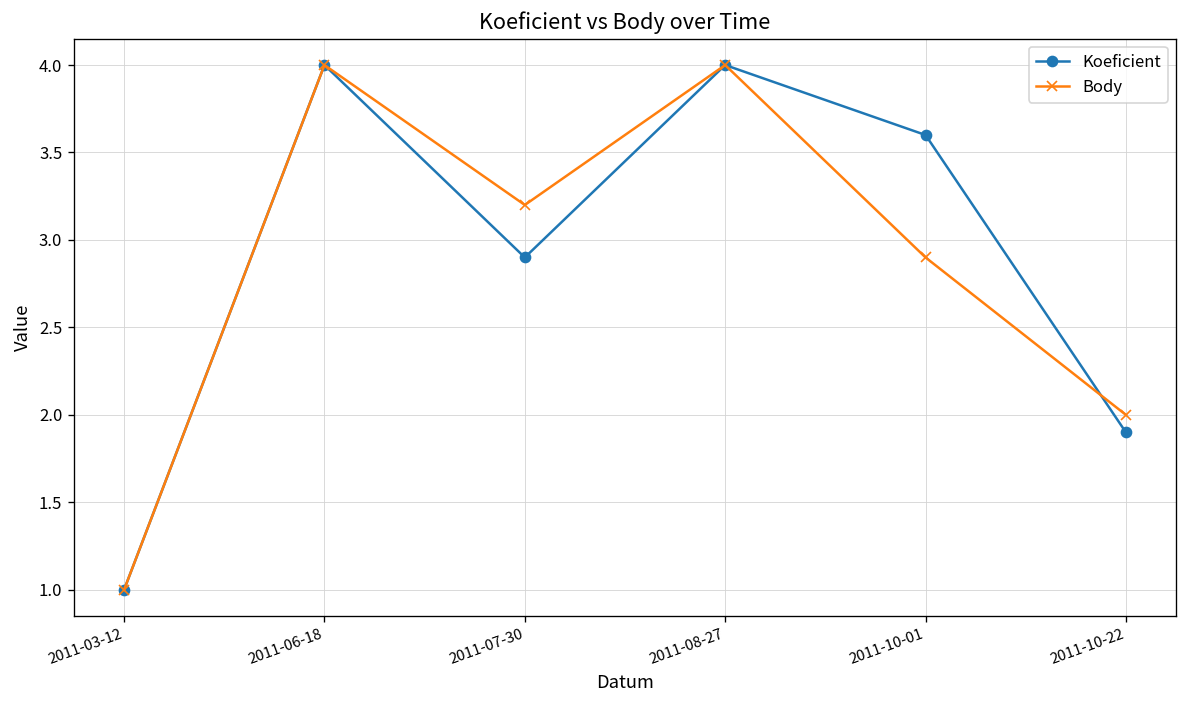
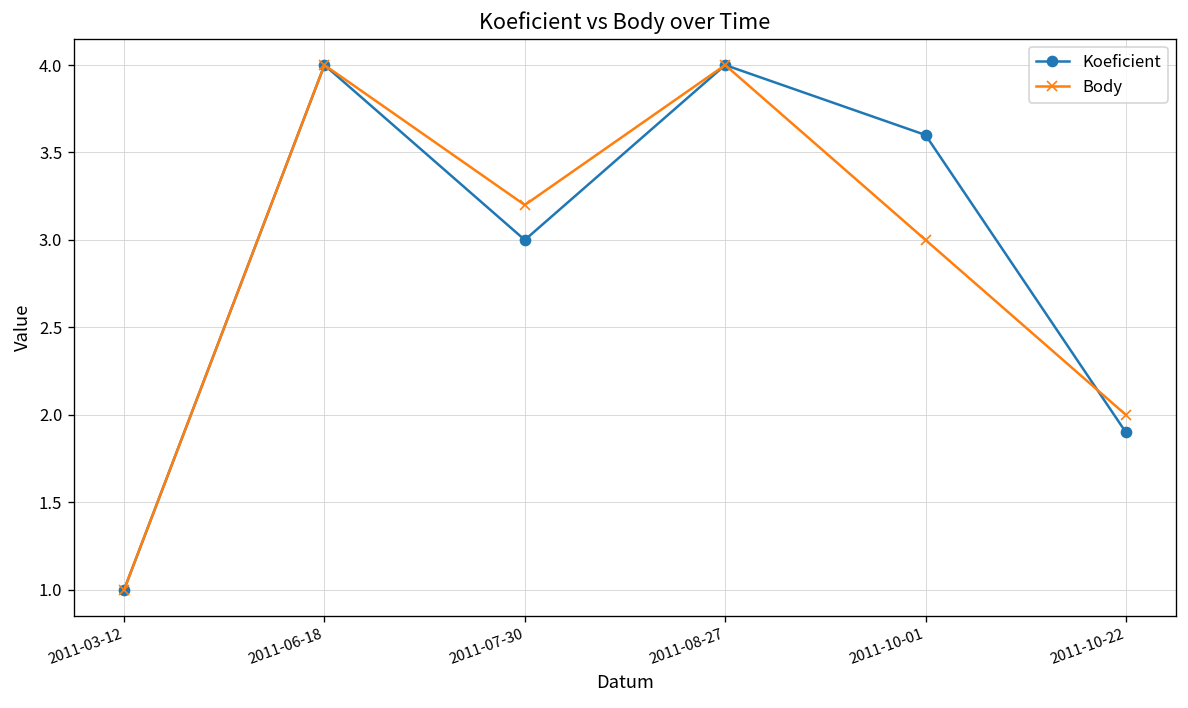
Koeficient, 2011-07-30: 2.9 -> 3.0
Body, 2011-10-01: 2.9 -> 3.0
